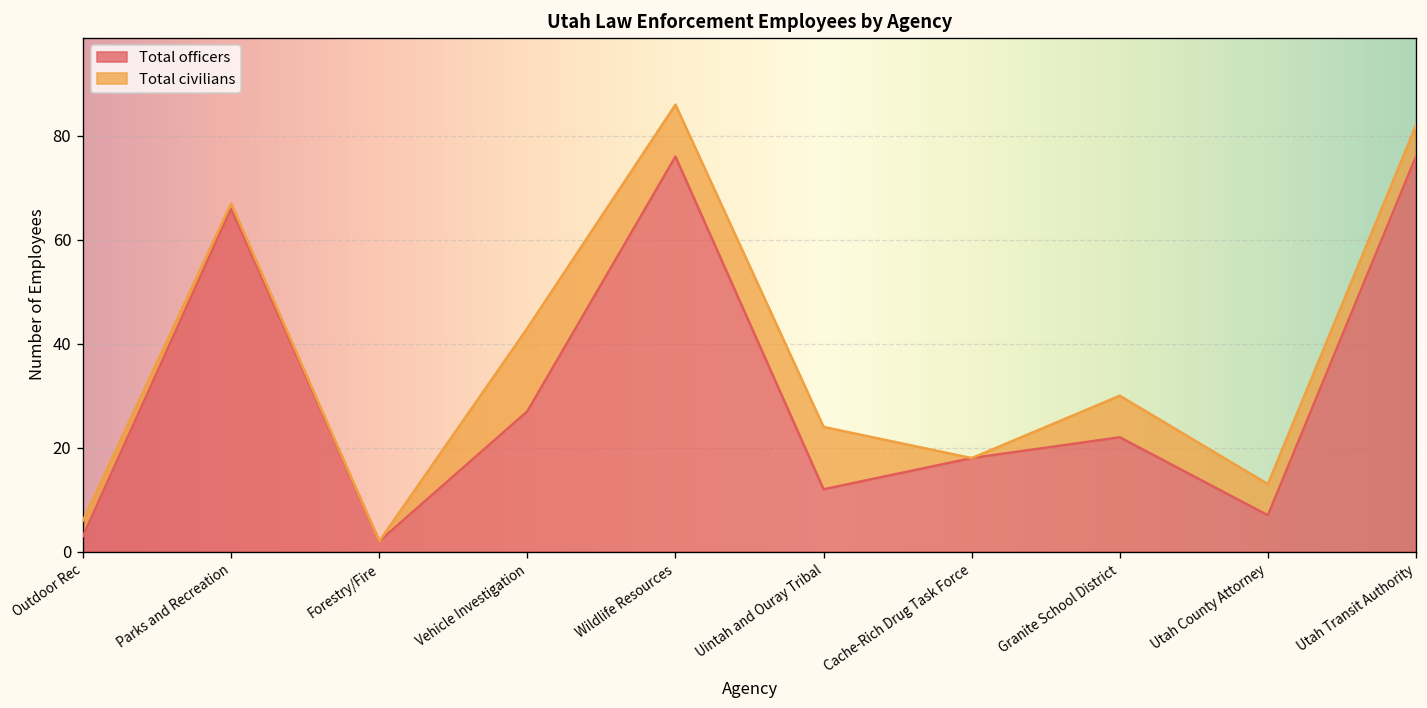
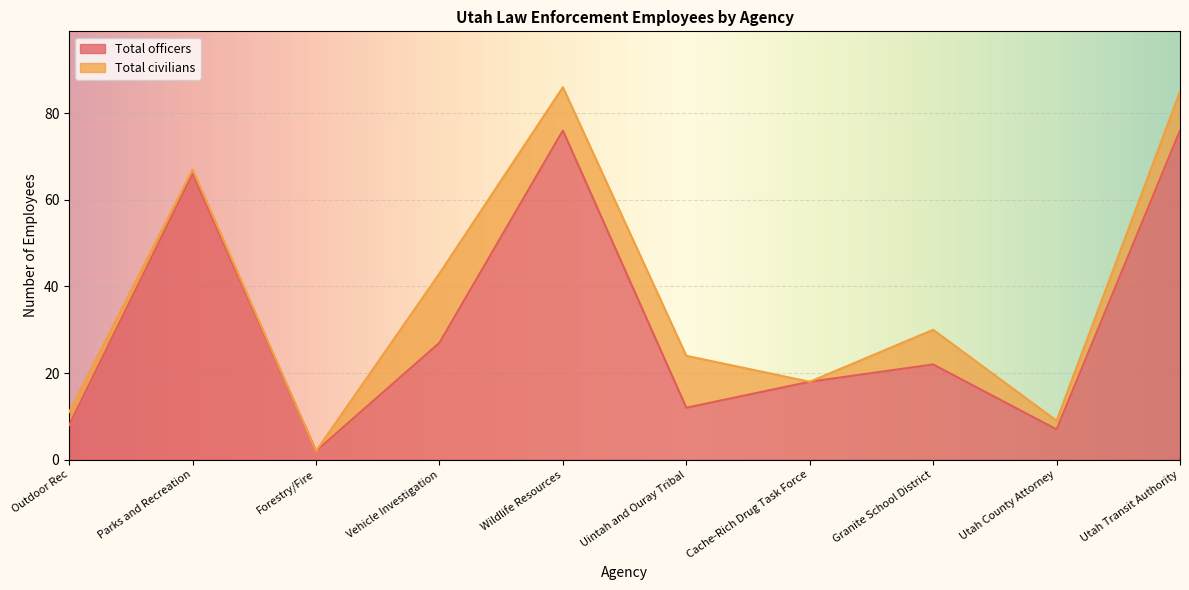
Total officers, Outdoor Rec: 3 -> 8
Total civilians, Utah County Attorney: 6 -> 2
Total civilians, Utah Transit Authority: 6 -> 9
